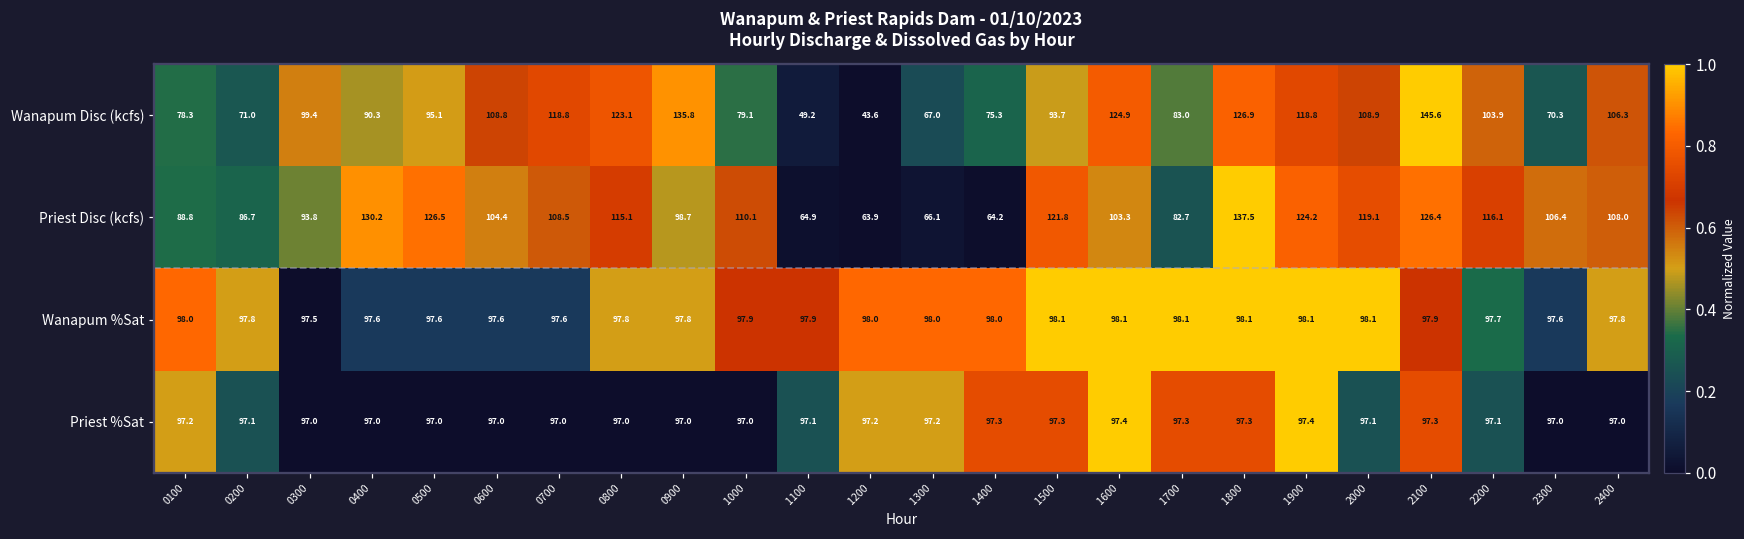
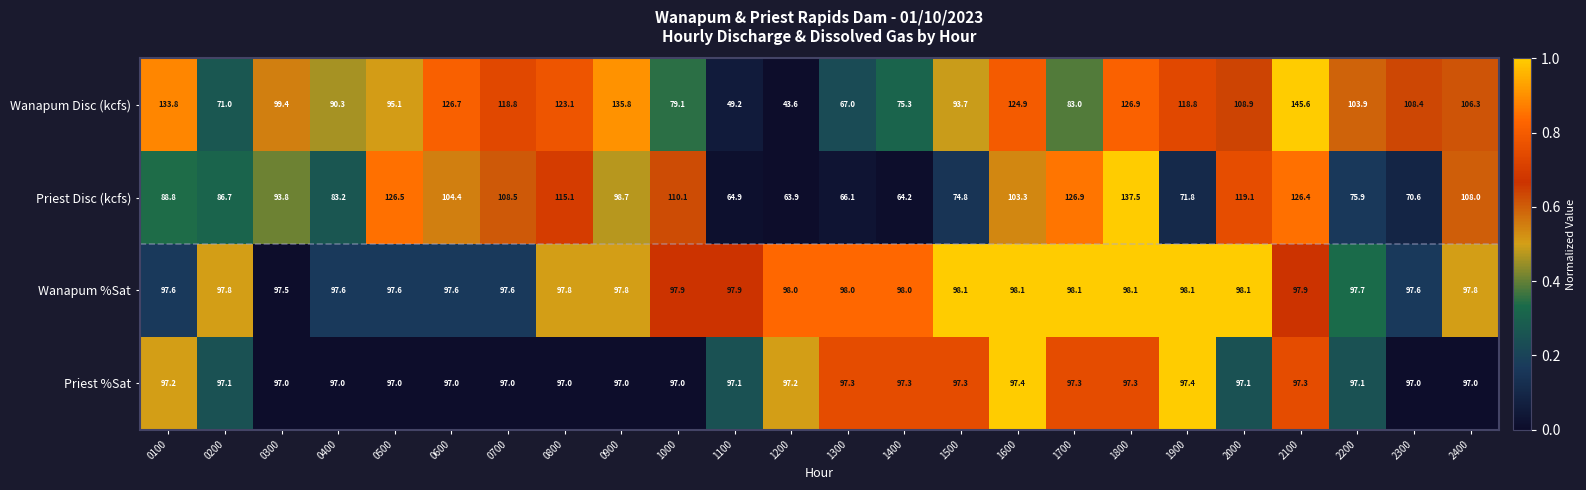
Wanapum Disc (kcfs), 0100: 78.3 -> 133.8
Wanapum Disc (kcfs), 0600: 108.8 -> 126.7
Wanapum Disc (kcfs), 2300: 70.3 -> 108.4
Priest Disc (kcfs), 0400: 130.2 -> 83.2
Priest Disc (kcfs), 1500: 121.8 -> 74.8
Priest Disc (kcfs), 1700: 82.7 -> 126.9
Priest Disc (kcfs), 1900: 124.2 -> 71.8
Priest Disc (kcfs), 2200: 116.1 -> 75.9
Priest Disc (kcfs), 2300: 106.4 -> 70.6
Wanapum %Sat, 0100: 98.0 -> 97.6
Priest %Sat, 1300: 97.2 -> 97.3
